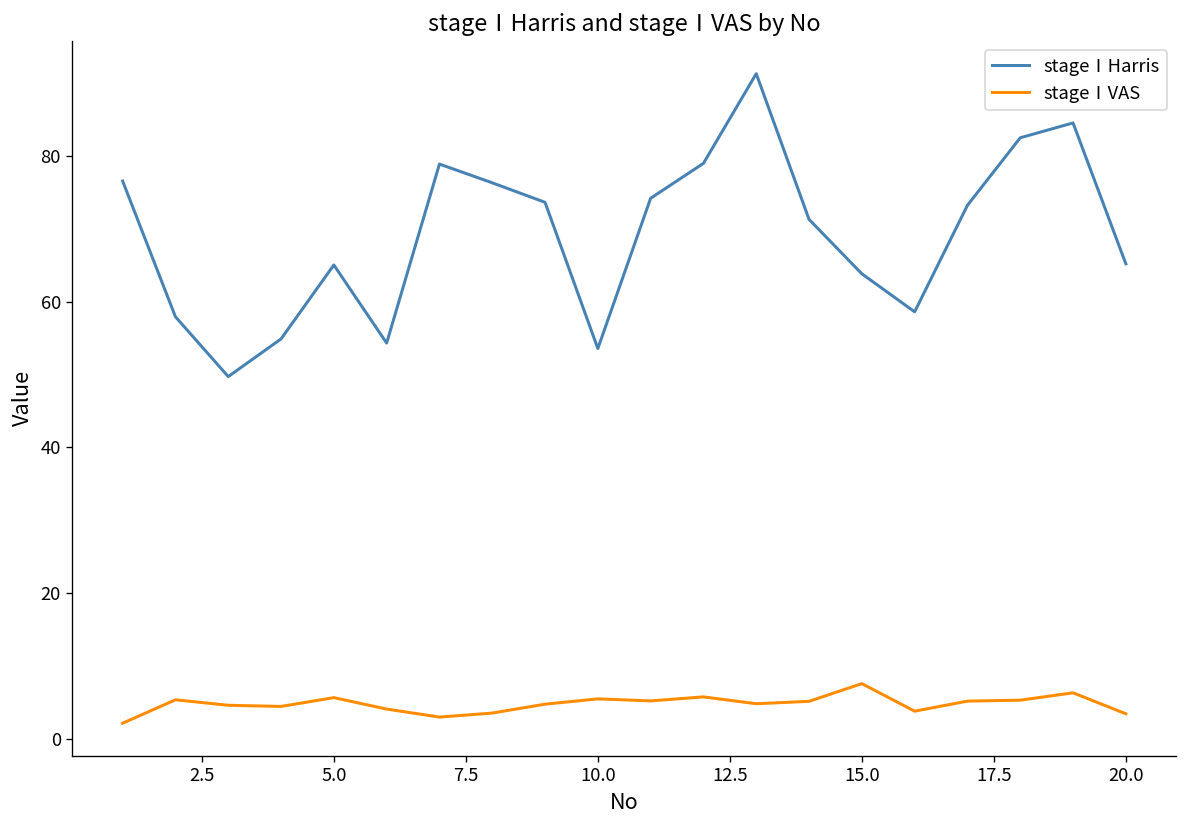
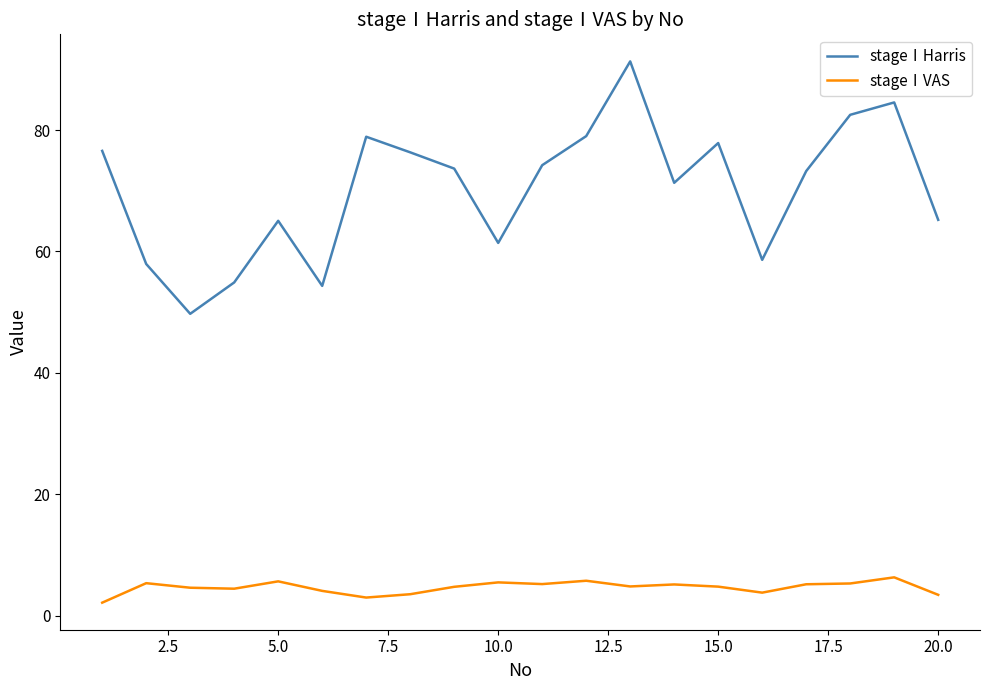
stageⅠHarris, 10.0: 54 -> 61
stageⅠHarris, 15.0: 64 -> 78
stageⅠVAS, 15.0: 8 -> 5
